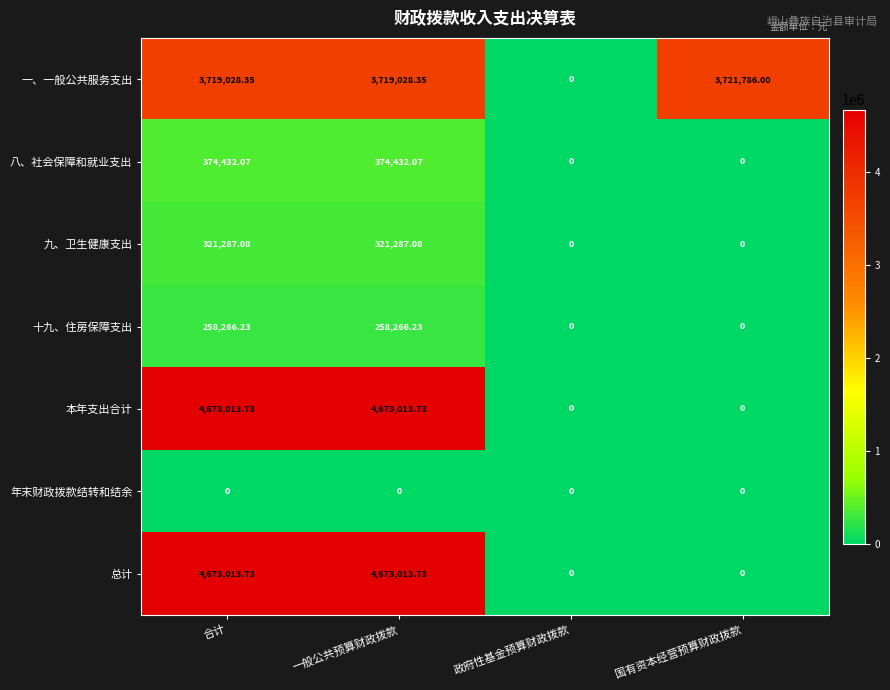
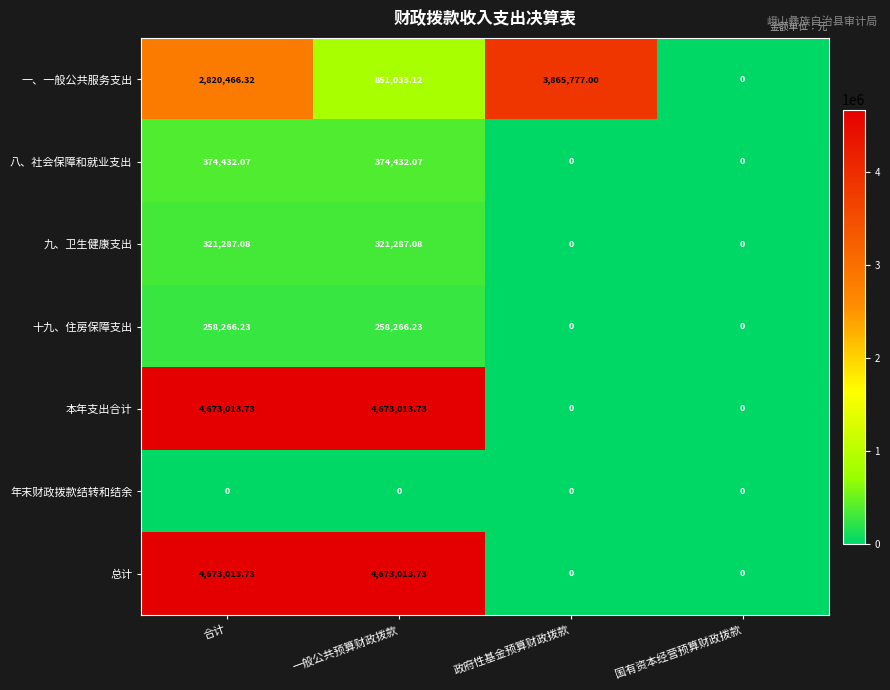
一、一般公共服务支出, 合计: 3,719,028.35 -> 2,820,466.32
一、一般公共服务支出, 一般公共预算财政拨款: 3,719,028.35 -> 851,033.12
一、一般公共服务支出, 政府性基金预算财政拨款: 0 -> 3,865,777.00
一、一般公共服务支出, 国有资本经营预算财政拨款: 3,721,786.00 -> 0
